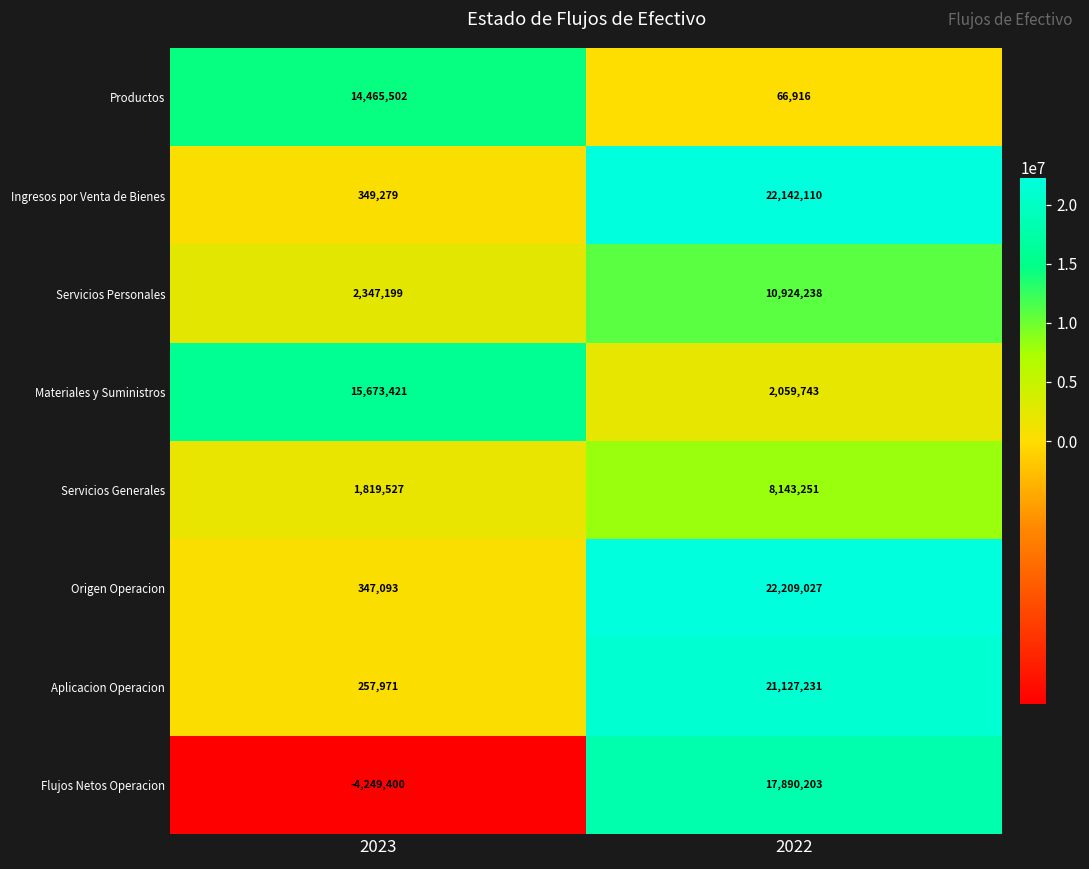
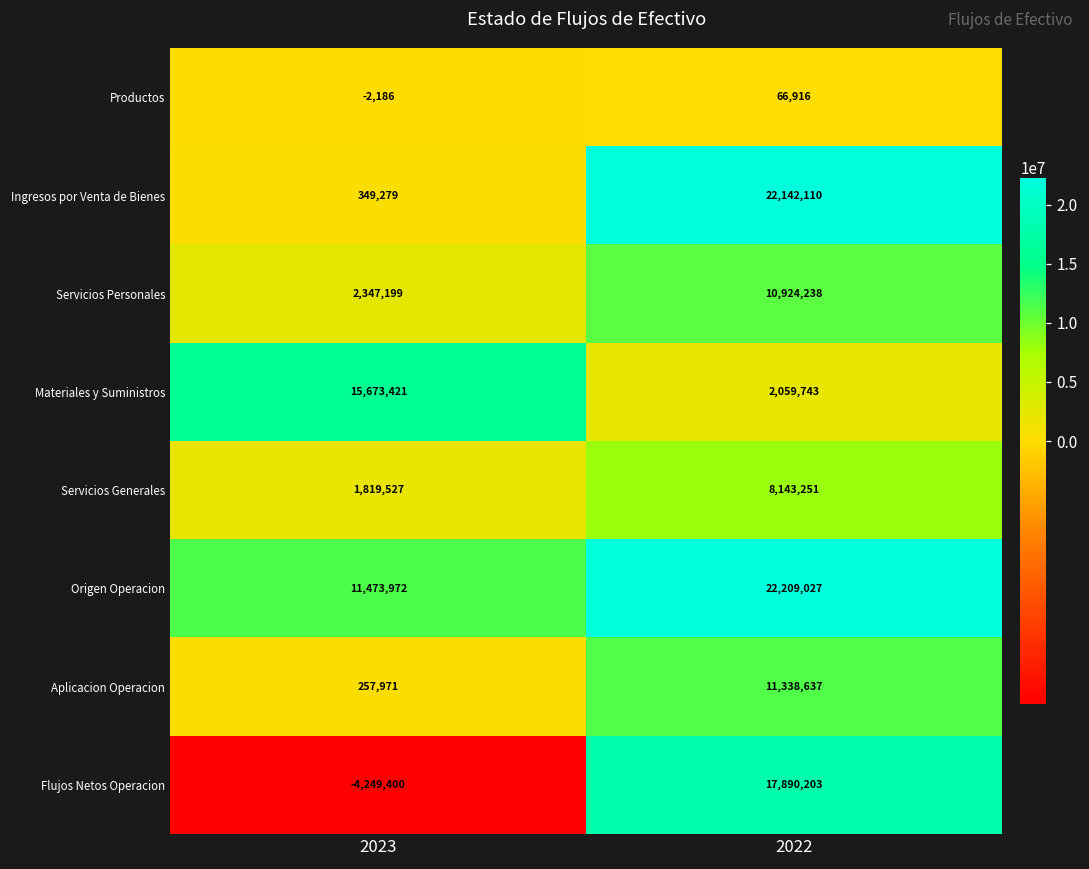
Productos, 2023: 14,465,502 -> -2,186
Origen Operacion, 2023: 347,093 -> 11,473,972
Aplicacion Operacion, 2022: 21,127,231 -> 11,338,637
